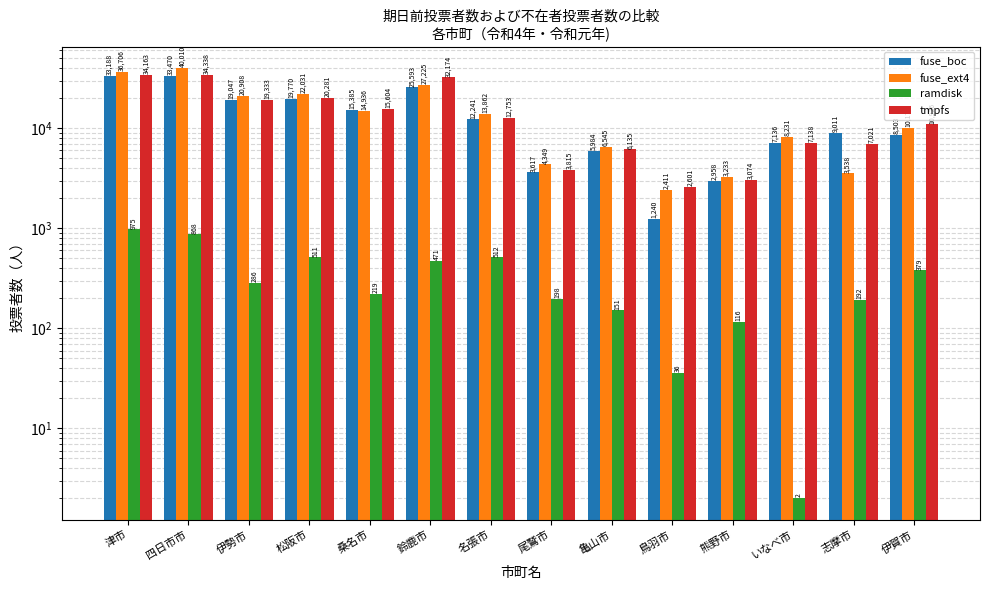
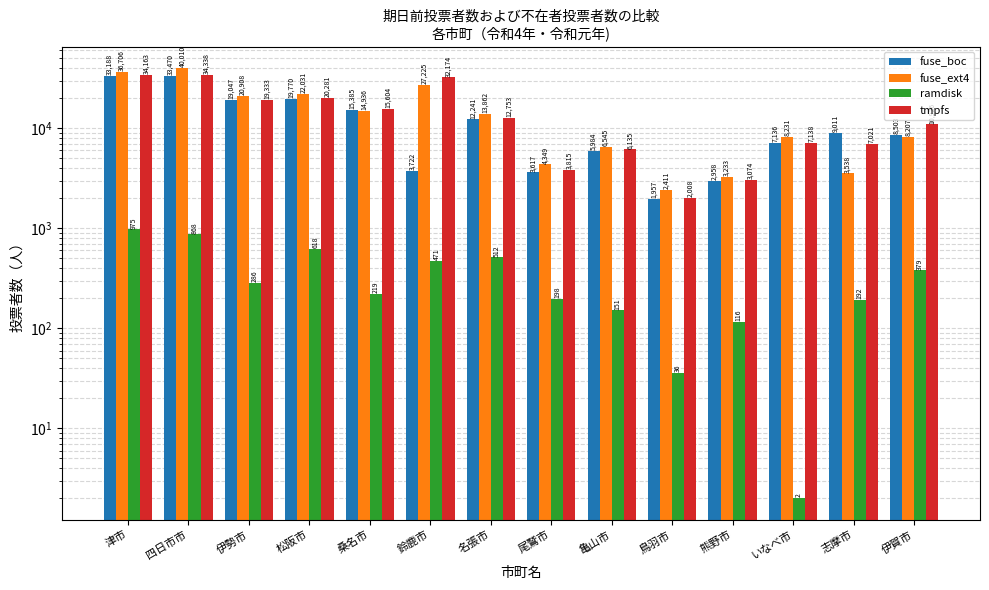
ramdisk, 松阪市: 511 -> 618
fuse_boc, 鈴鹿市: 25,593 -> 3,722
fuse_boc, 鳥羽市: 1,240 -> 1,957
tmpfs, 鳥羽市: 2,601 -> 2,008
fuse_ext4, 伊賀市: 10000 -> 8000
